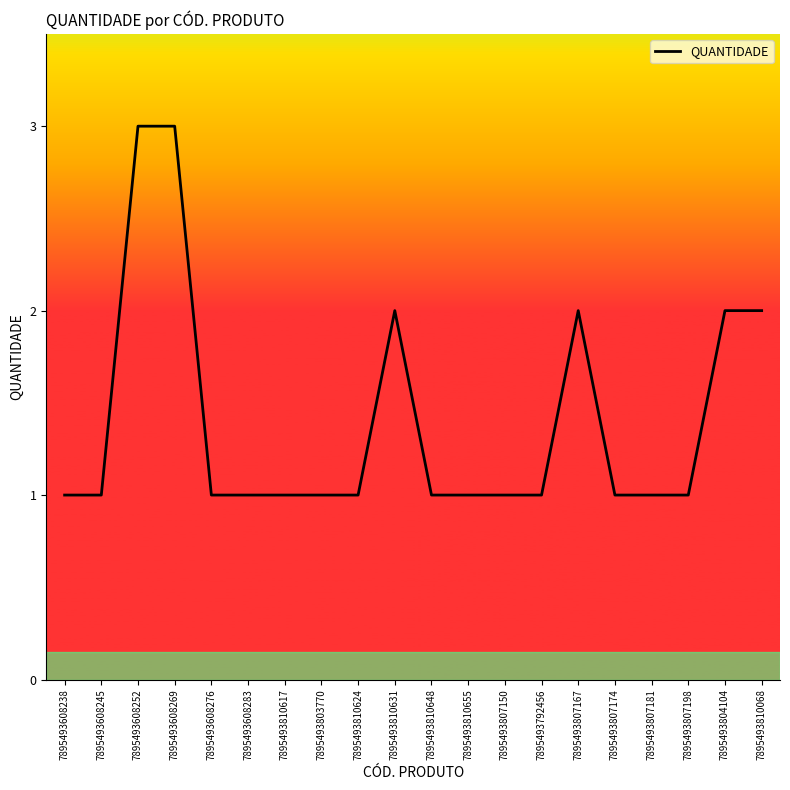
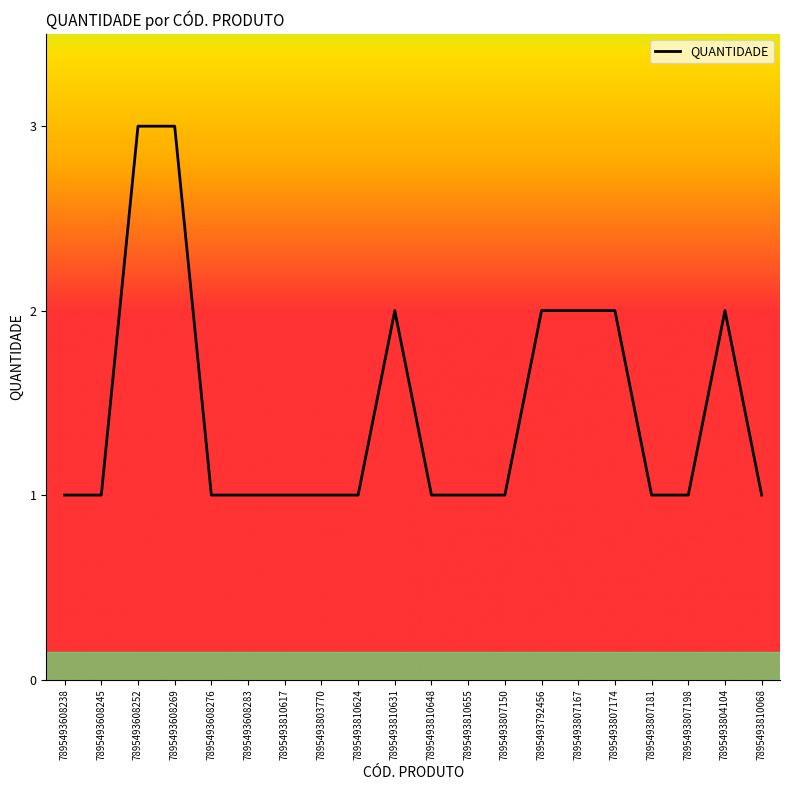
7895493792456: 1 -> 2
7895493807174: 1 -> 2
7895493810068: 2 -> 1
